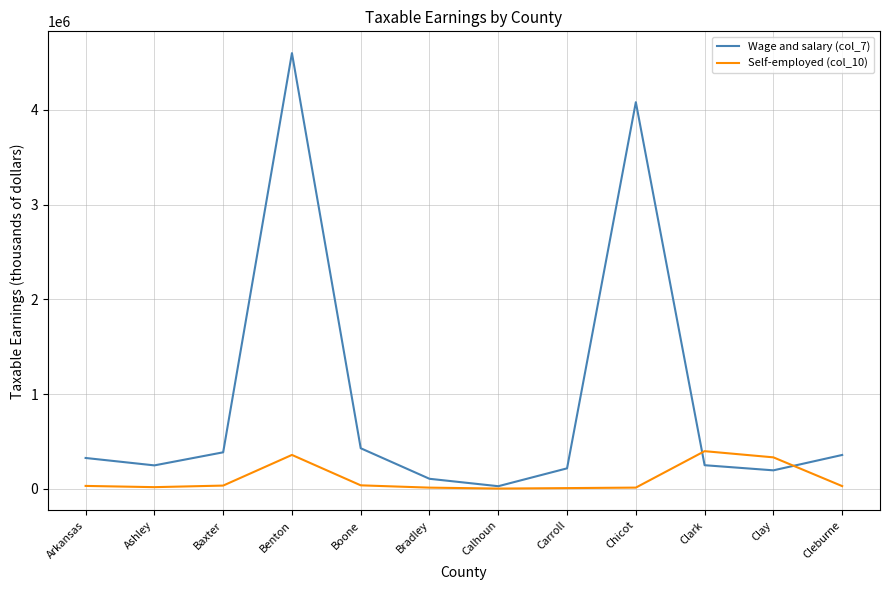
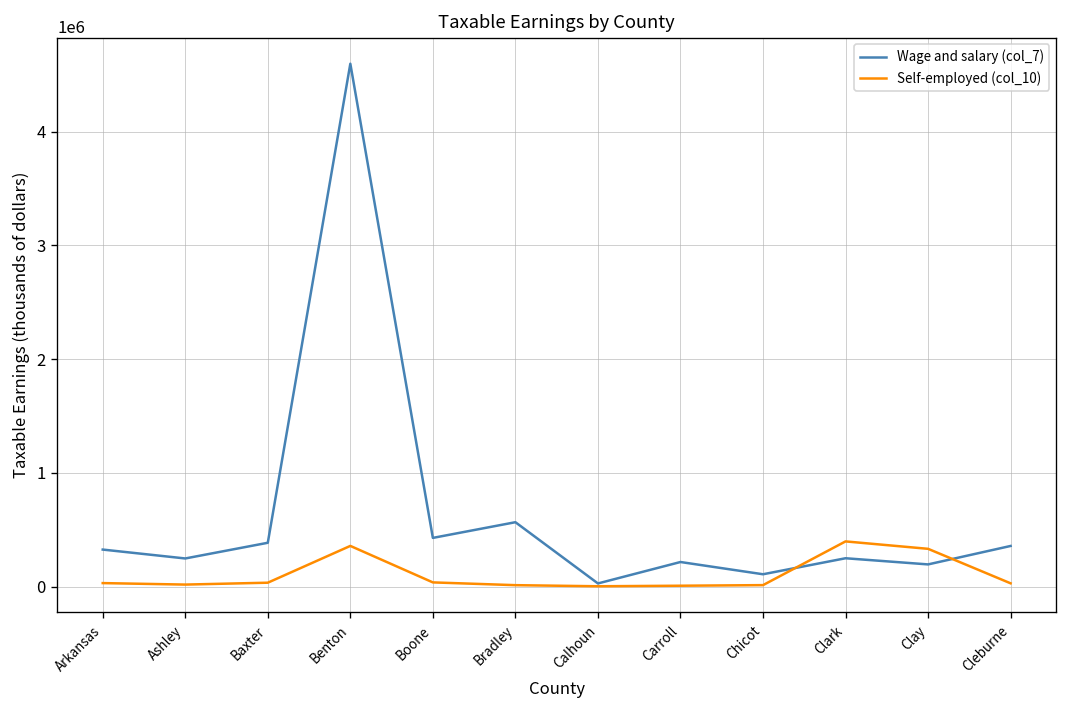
Wage and salary (col_7), Bradley: 100000 -> 600000
Wage and salary (col_7), Chicot: 4100000 -> 100000
